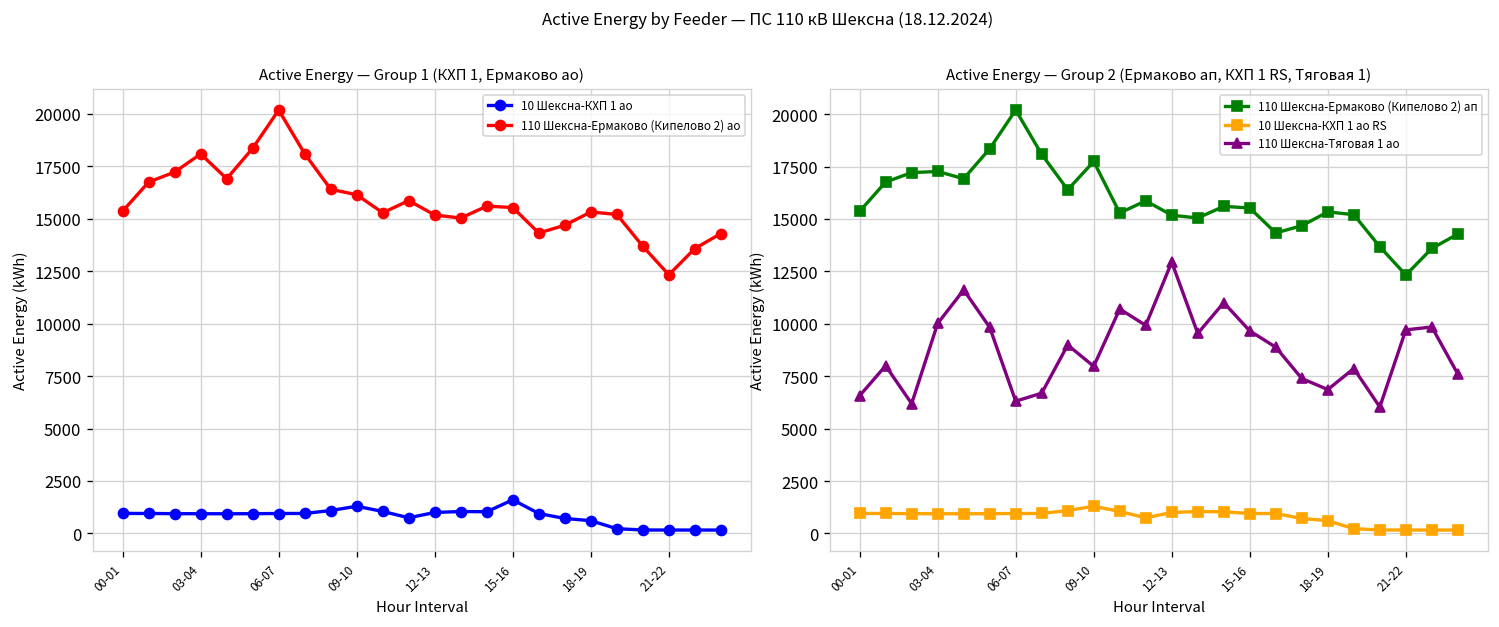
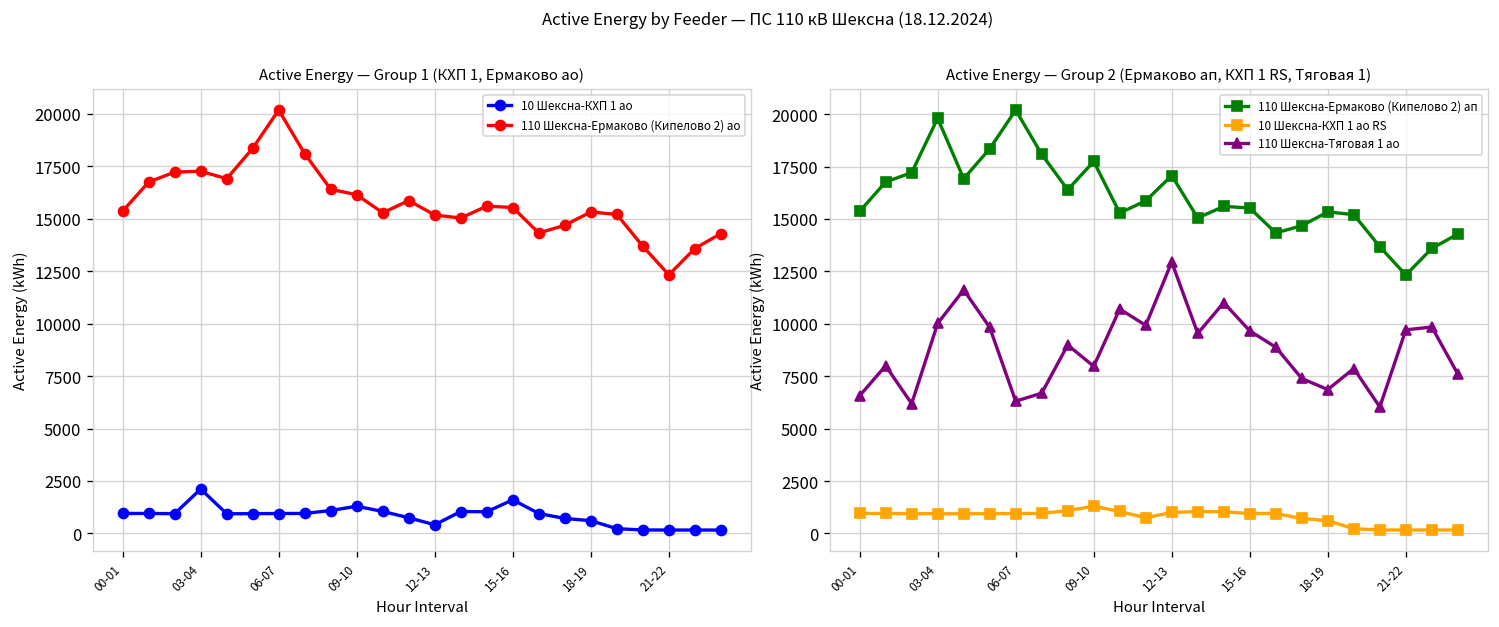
Active Energy — Group 1 (КХП 1, Ермаково ао), 10 Шексна-КХП 1 ао, 03-04: 900 -> 2100
Active Energy — Group 1 (КХП 1, Ермаково ао), 110 Шексна-Ермаково (Кипелово 2) ао, 03-04: 18100 -> 17300
Active Energy — Group 1 (КХП 1, Ермаково ао), 10 Шексна-КХП 1 ао, 12-13: 1000 -> 400
Active Energy — Group 2 (Ермаково ап, КХП 1 RS, Тяговая 1), 110 Шексна-Ермаково (Кипелово 2) ап, 03-04: 17300 -> 19800
Active Energy — Group 2 (Ермаково ап, КХП 1 RS, Тяговая 1), 110 Шексна-Ермаково (Кипелово 2) ап, 12-13: 15200 -> 17100
